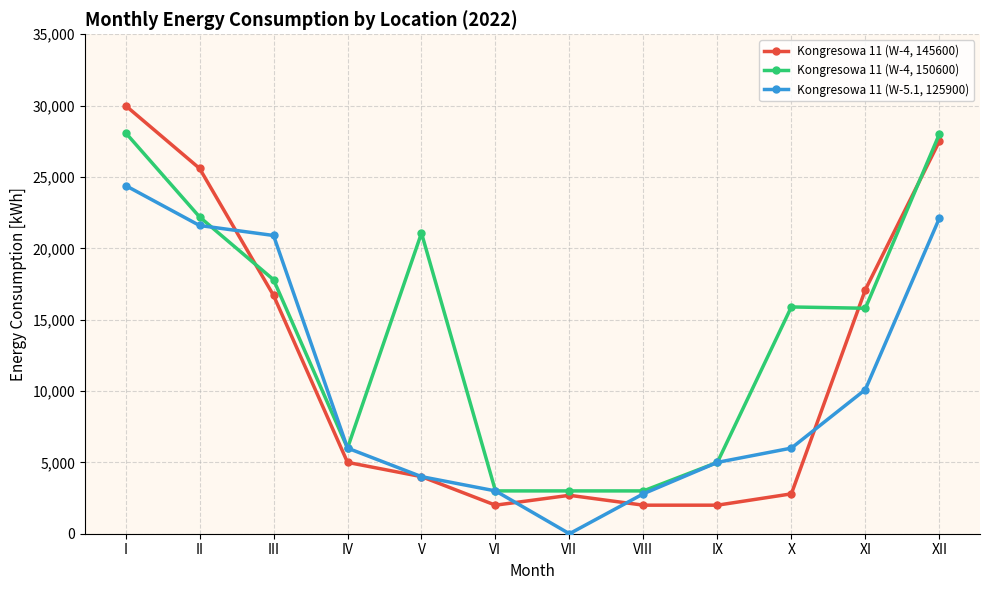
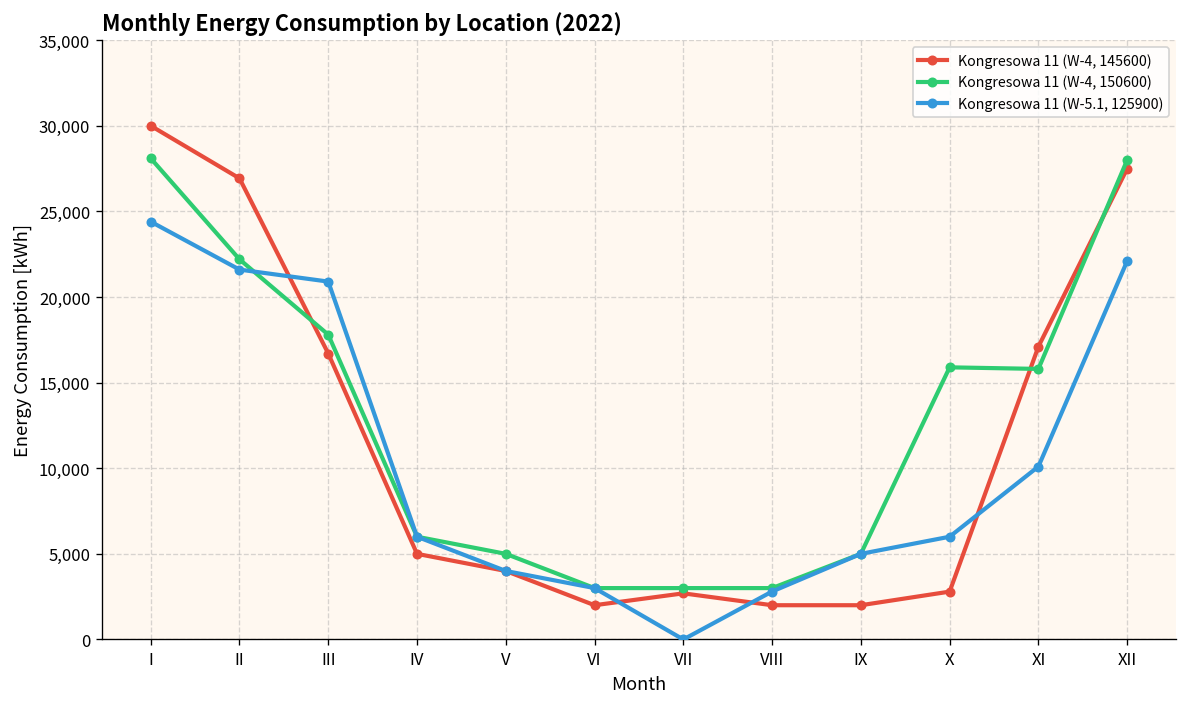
Kongresowa 11 (W-4, 145600), II: 25,600 -> 26,900
Kongresowa 11 (W-4, 150600), V: 21,100 -> 5,000
